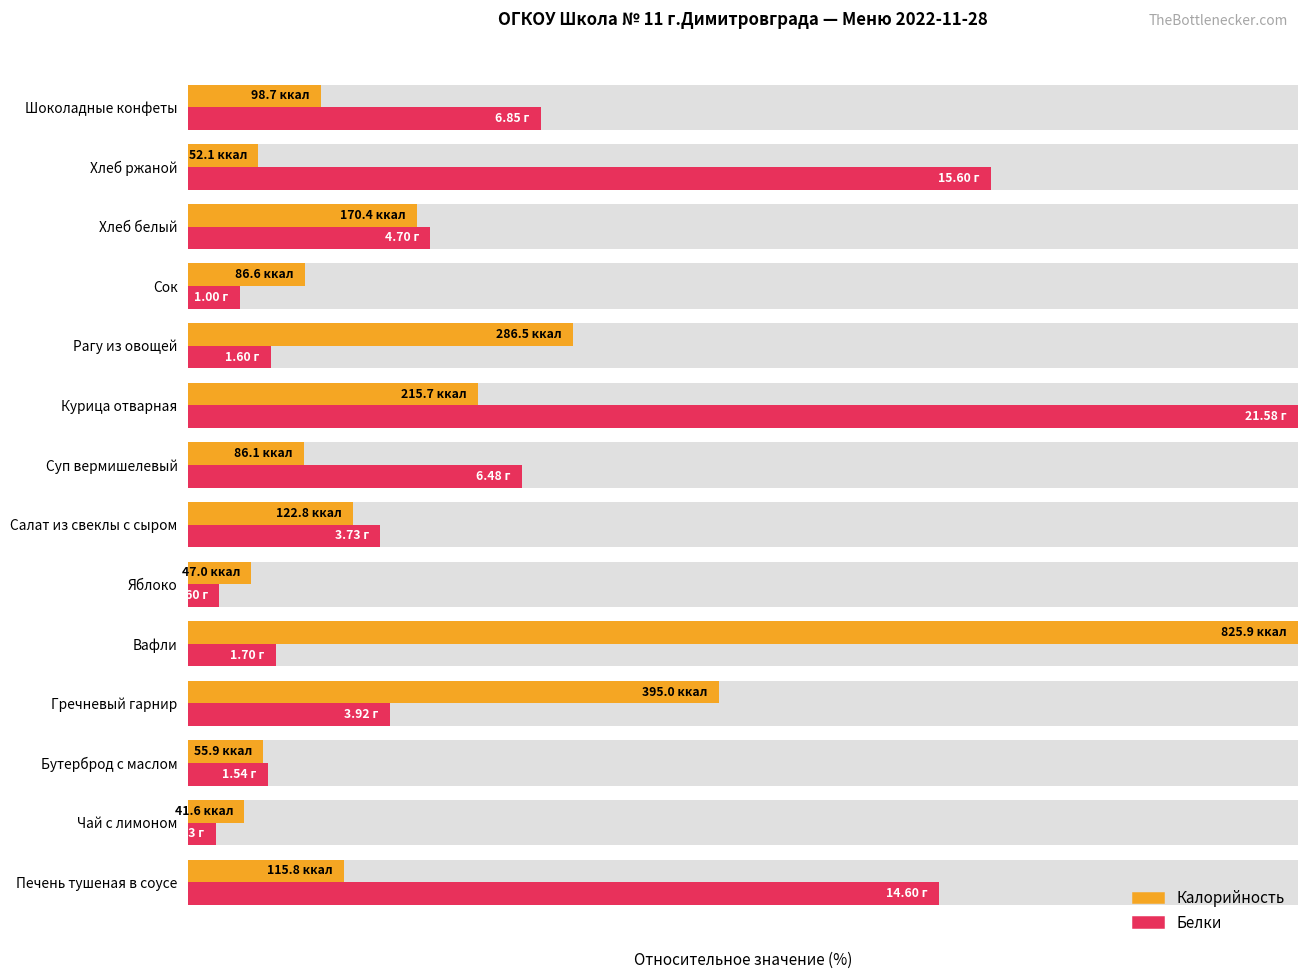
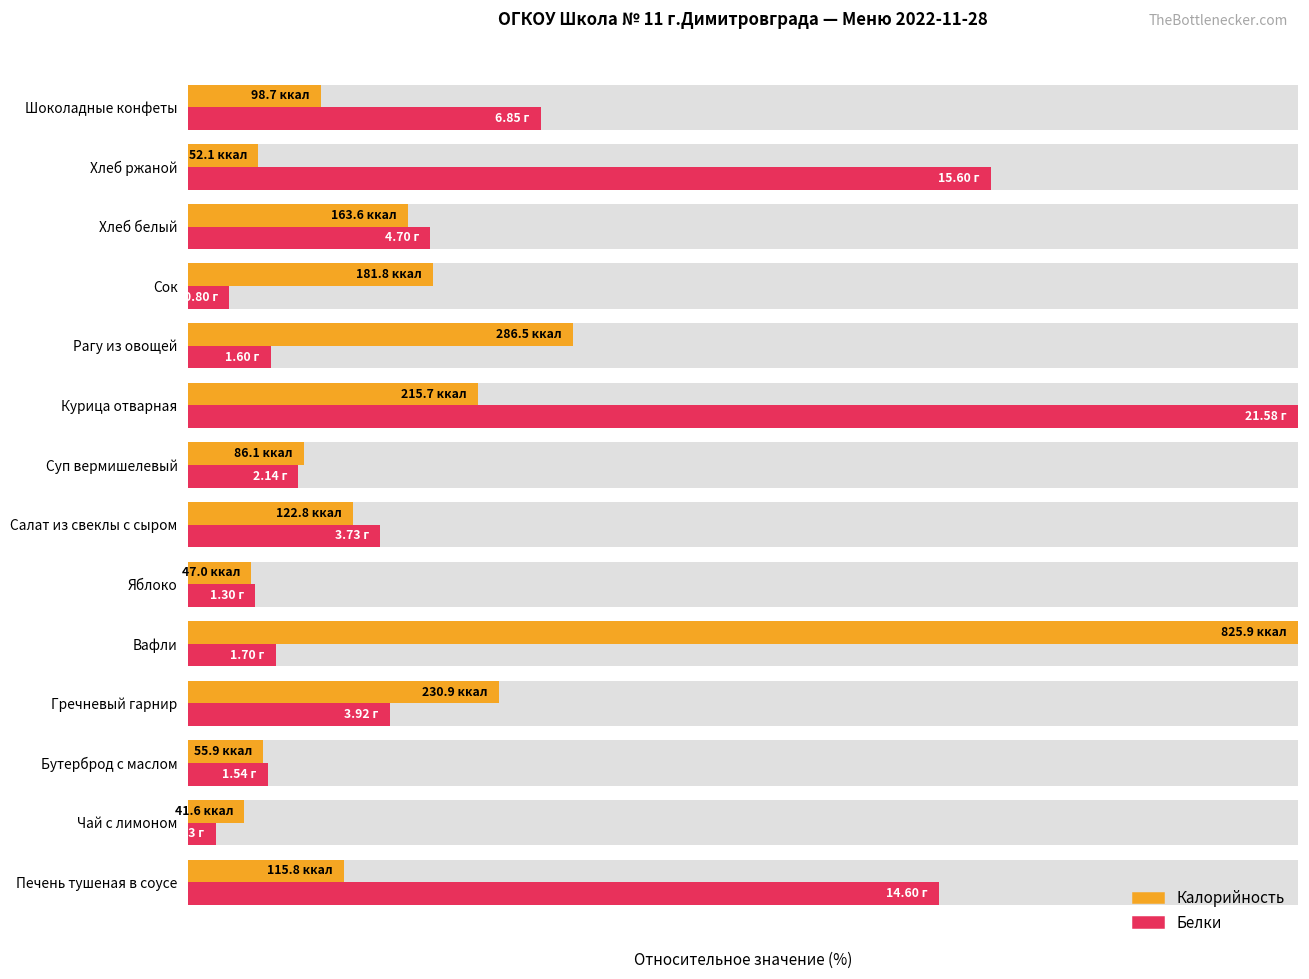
Калорийность, Хлеб белый: 170.4 -> 163.6
Калорийность, Сок: 86.6 -> 181.8
Белки, Сок: 1.00 -> 0.80
Белки, Суп вермишелевый: 6.48 -> 2.14
Белки, Яблоко: 0.60 -> 1.30
Калорийность, Гречневый гарнир: 395.0 -> 230.9
